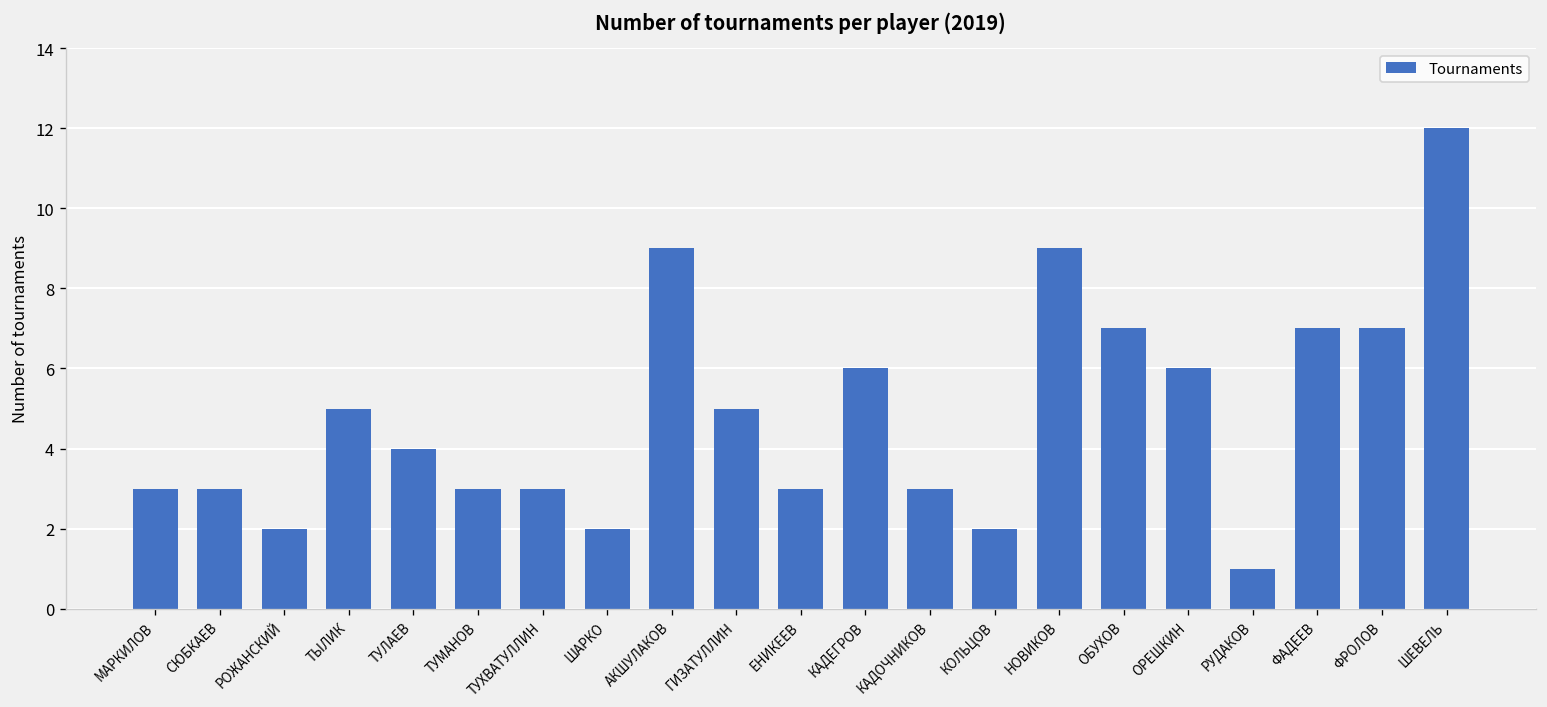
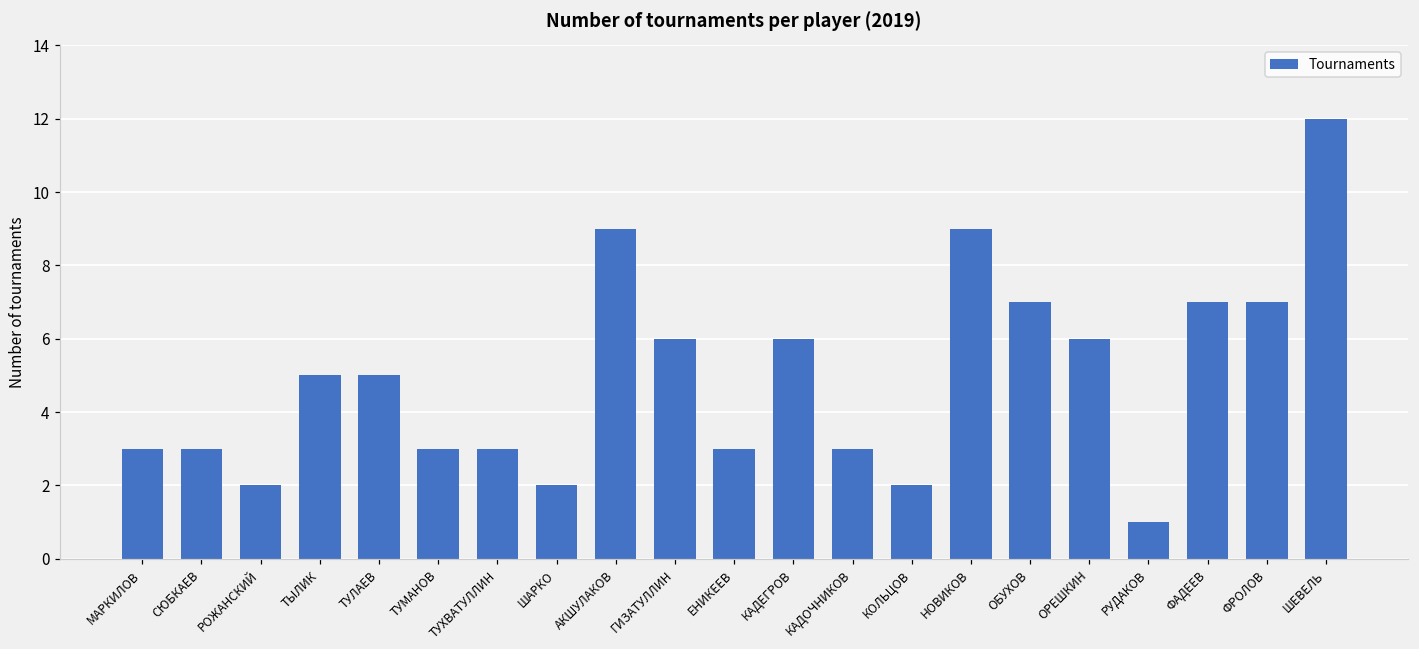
ТУЛАЕВ: 4 -> 5
ГИЗАТУЛЛИН: 5 -> 6
